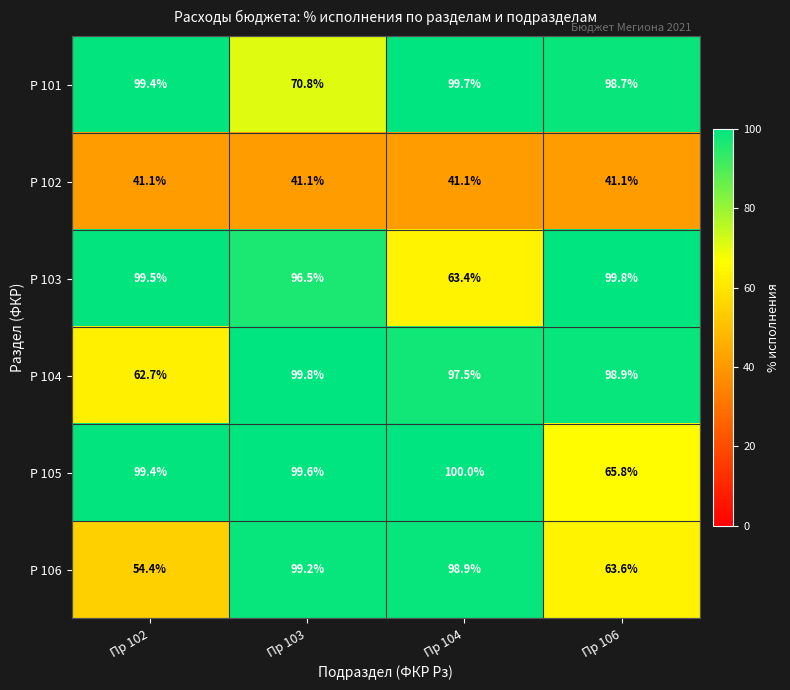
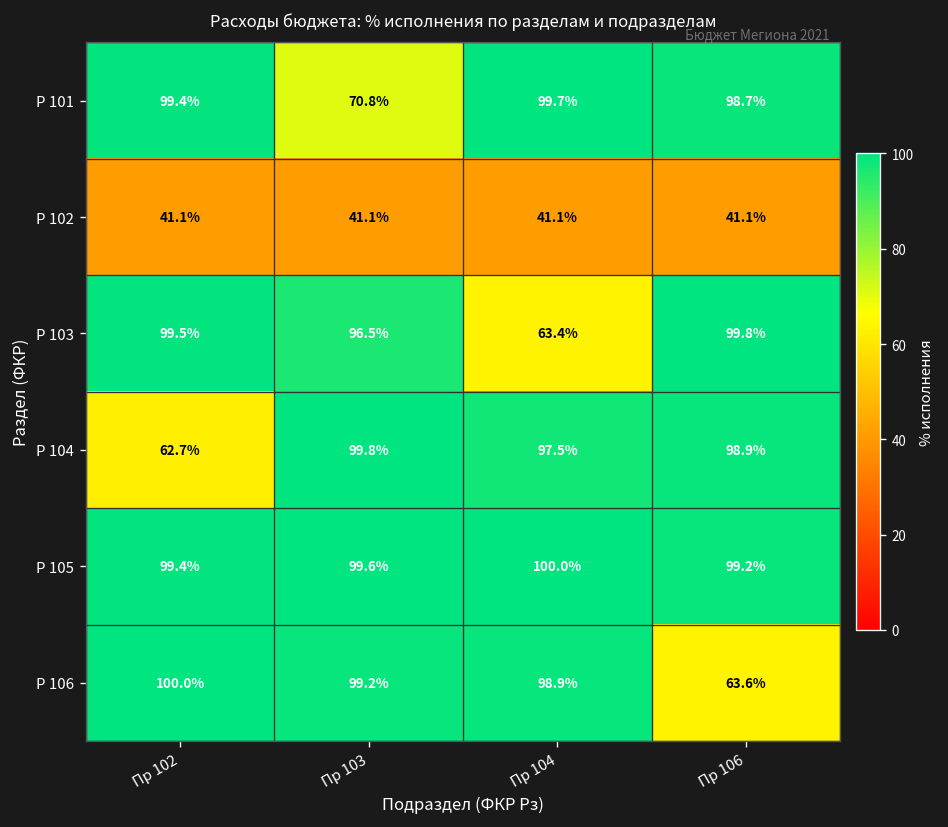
Р 105, Пр 106: 65.8% -> 99.2%
Р 106, Пр 102: 54.4% -> 100.0%
